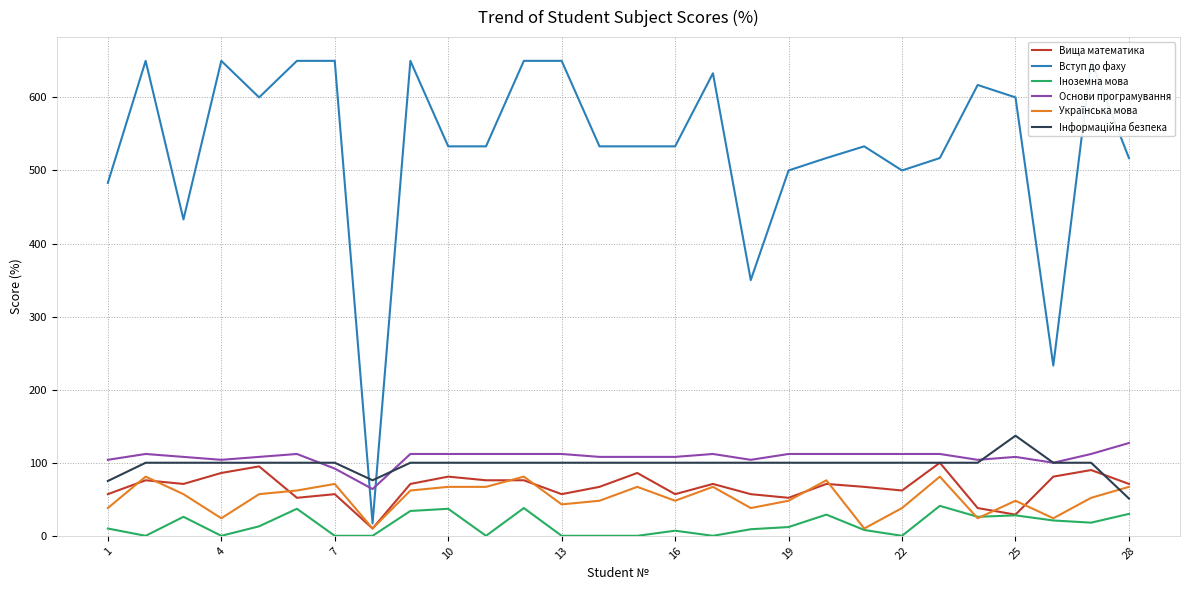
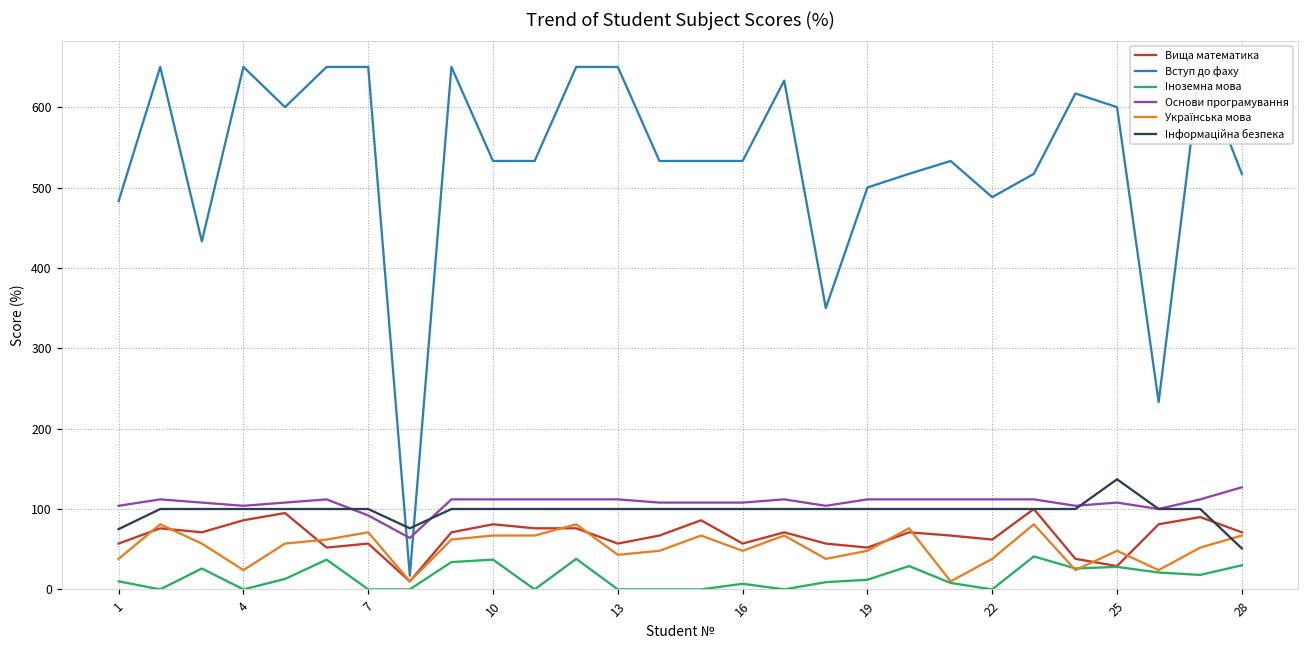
Вступ до фаху, 22: 500 -> 490
